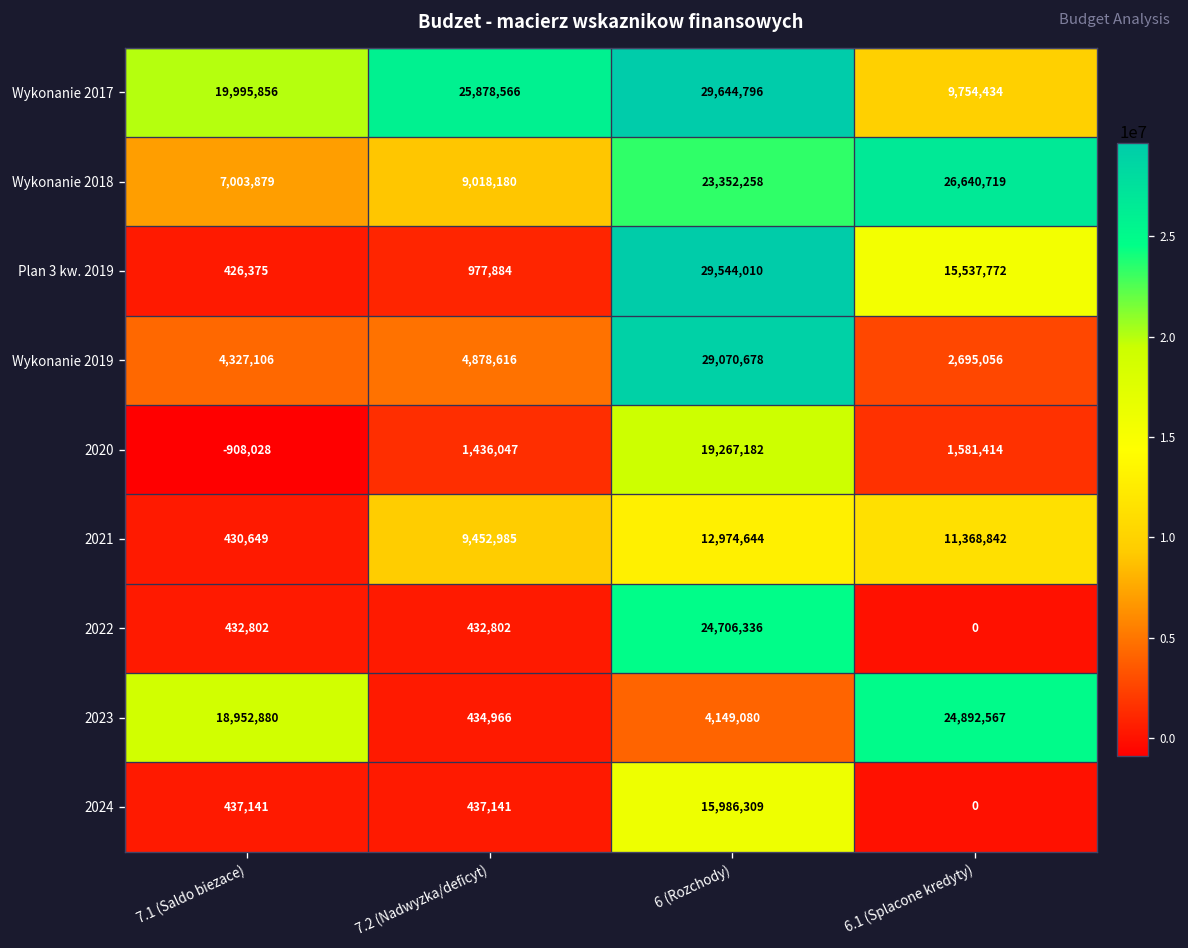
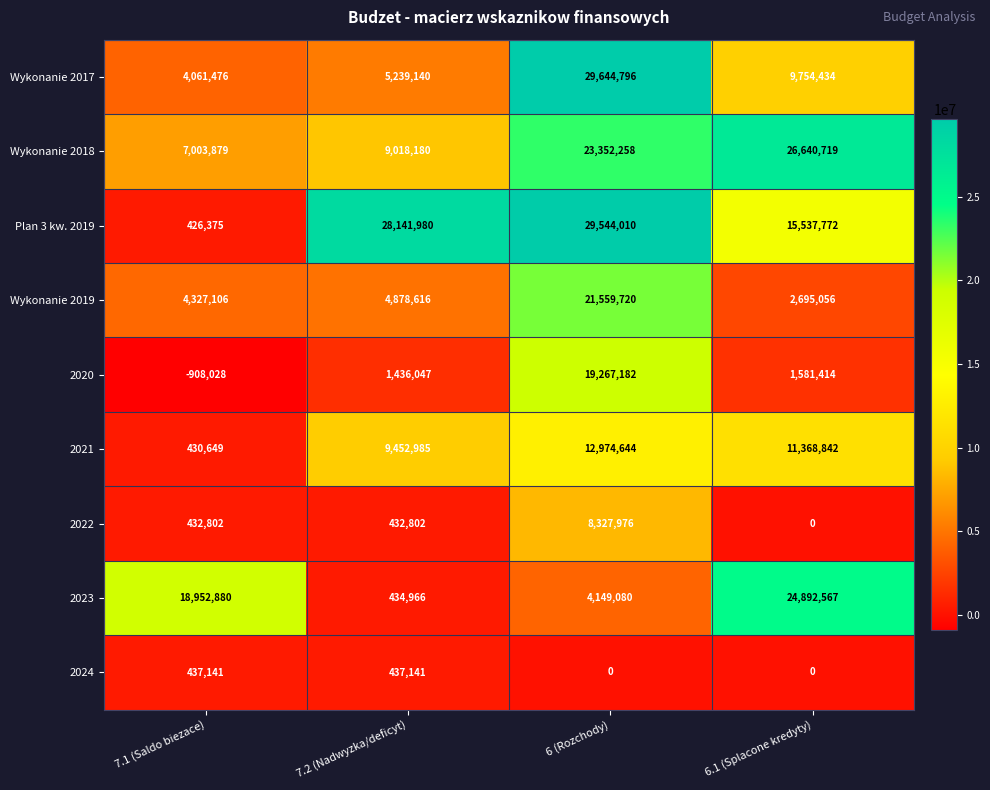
Wykonanie 2017, 7.1 (Saldo biezace): 19,995,856 -> 4,061,476
Wykonanie 2017, 7.2 (Nadwyzka/deficyt): 25,878,566 -> 5,239,140
Plan 3 kw. 2019, 7.2 (Nadwyzka/deficyt): 977,884 -> 28,141,980
Wykonanie 2019, 6 (Rozchody): 29,070,678 -> 21,559,720
2022, 6 (Rozchody): 24,706,336 -> 8,327,976
2024, 6 (Rozchody): 15,986,309 -> 0
